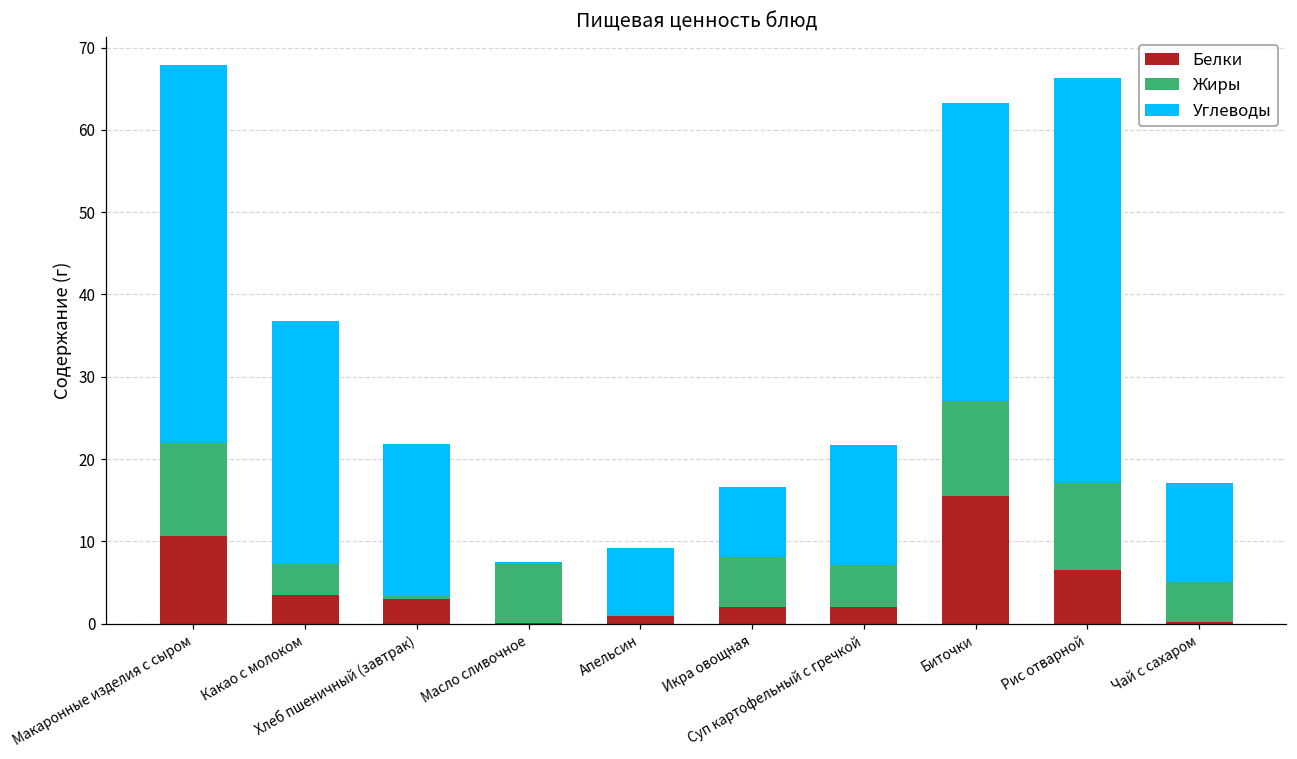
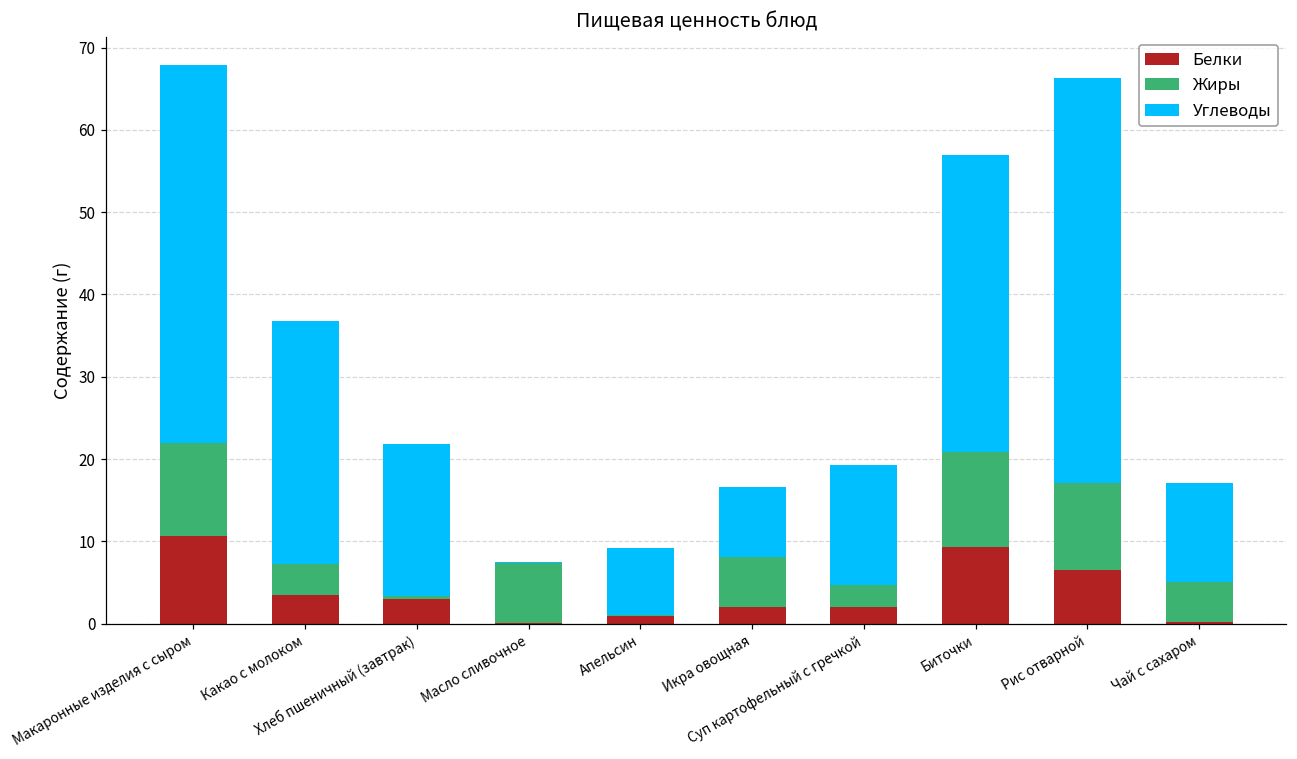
Жиры, Суп картофельный с гречкой: 5 -> 3
Белки, Биточки: 16 -> 9
